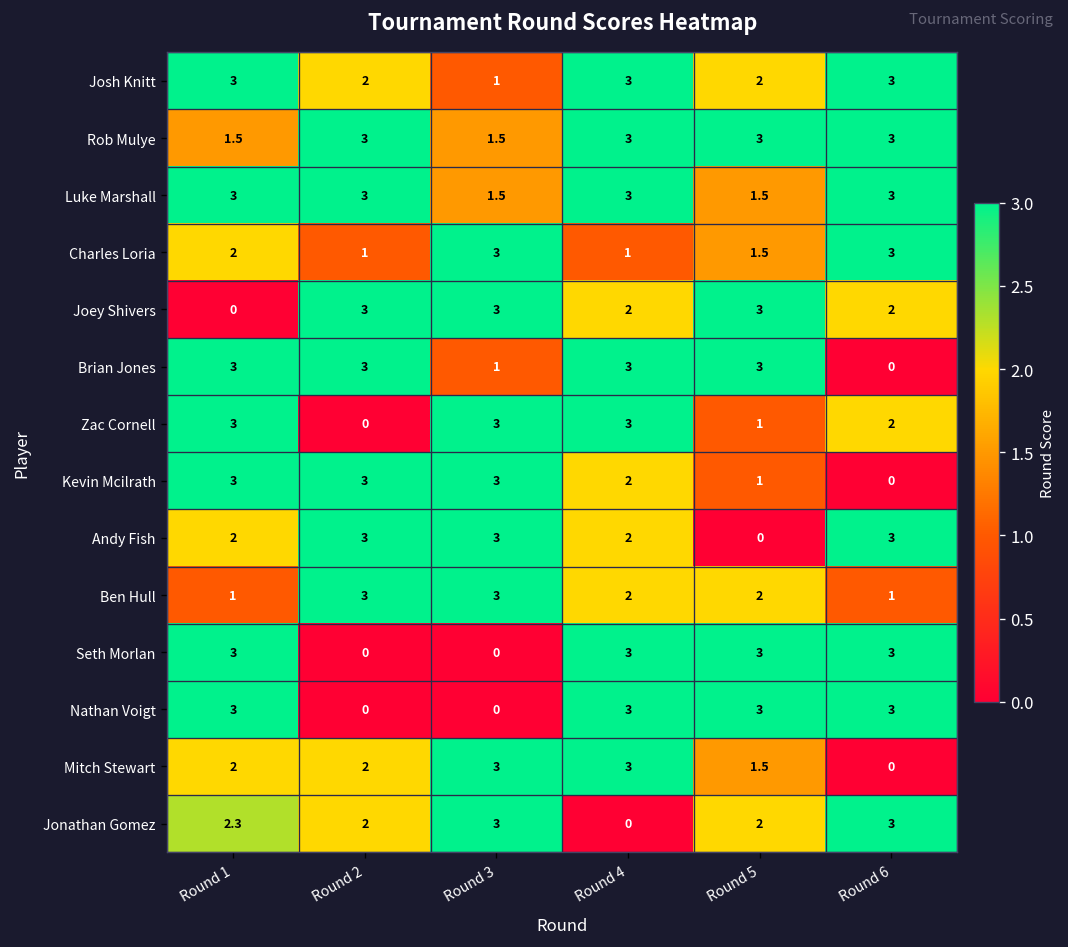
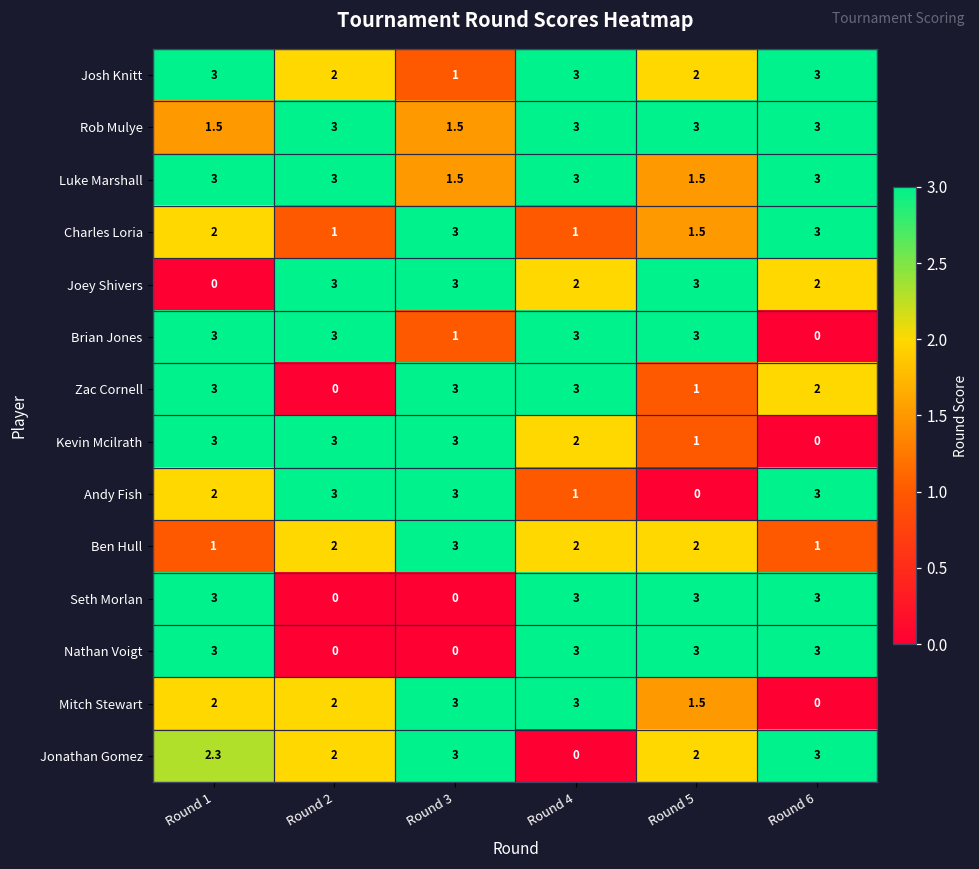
Andy Fish, Round 4: 2 -> 1
Ben Hull, Round 2: 3 -> 2
